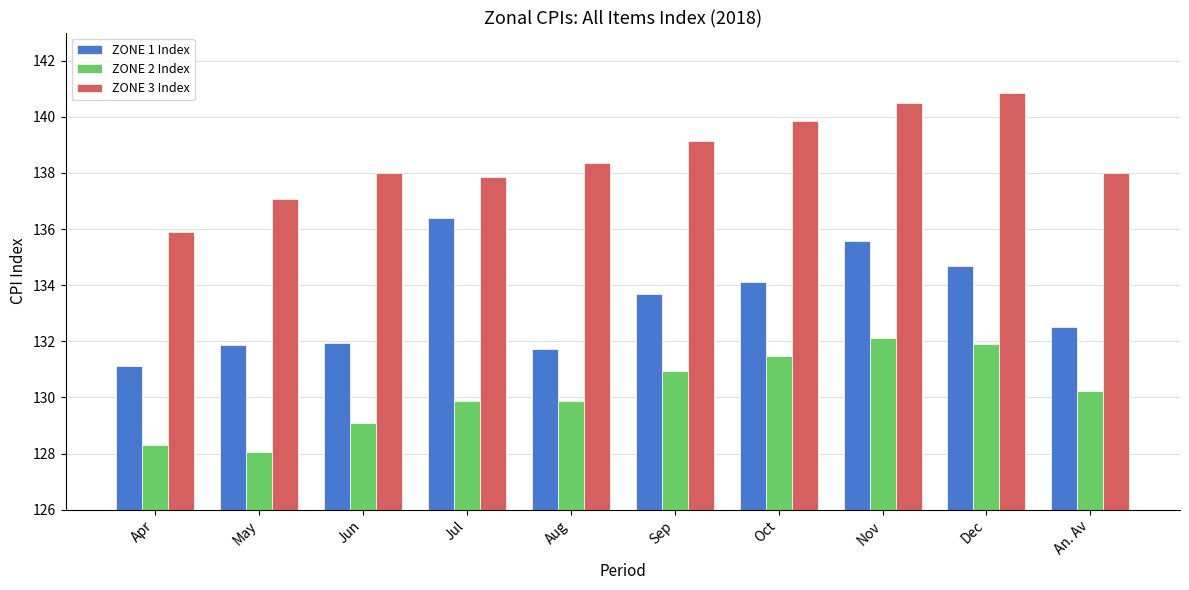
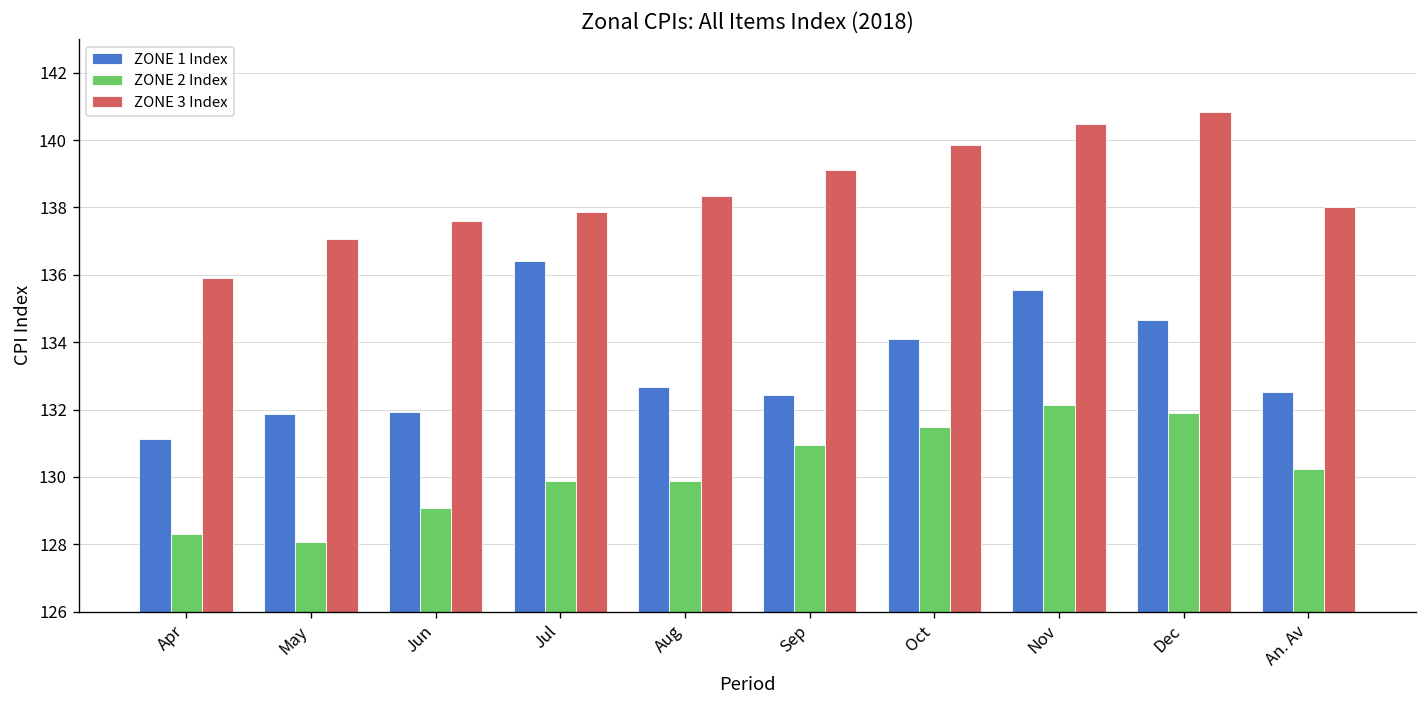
ZONE 3 Index, Jun: 138.0 -> 137.6
ZONE 1 Index, Aug: 131.7 -> 132.7
ZONE 1 Index, Sep: 133.7 -> 132.4
